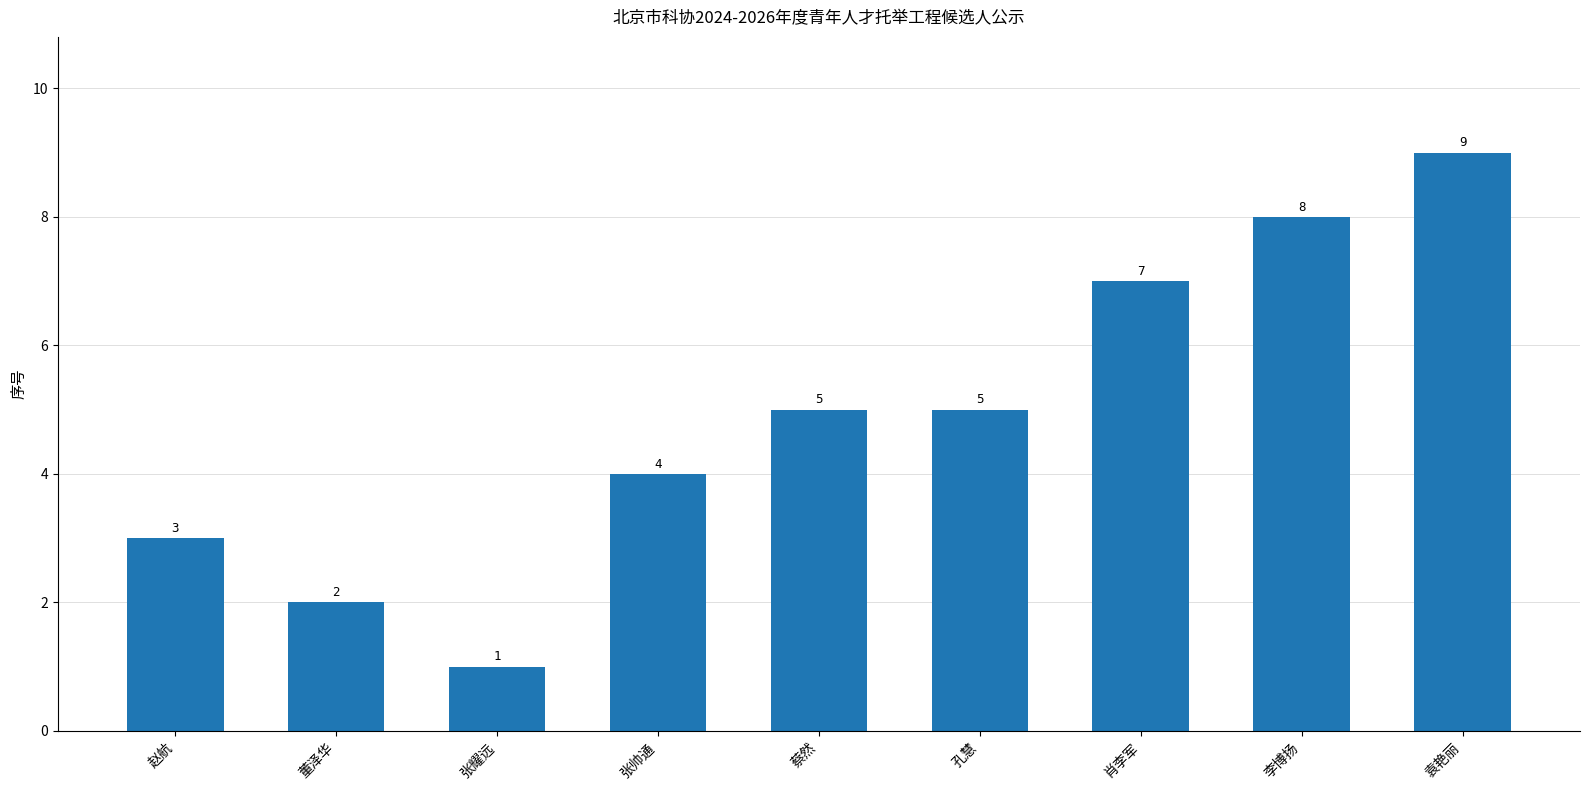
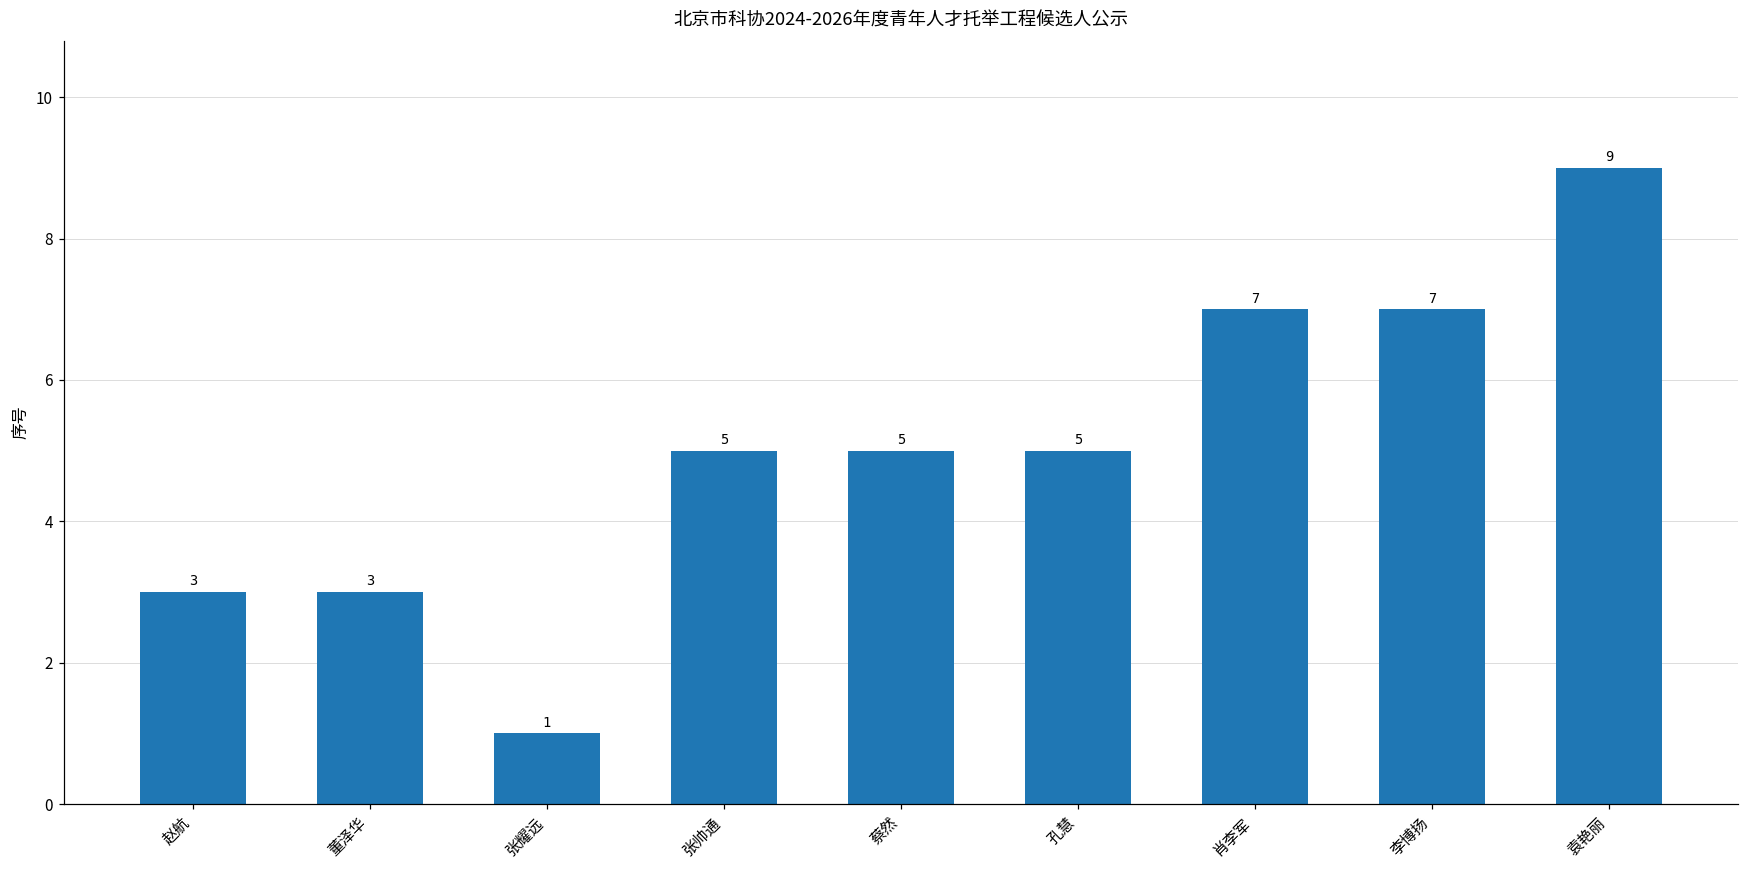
董泽华: 2 -> 3
张帅通: 4 -> 5
李博扬: 8 -> 7
